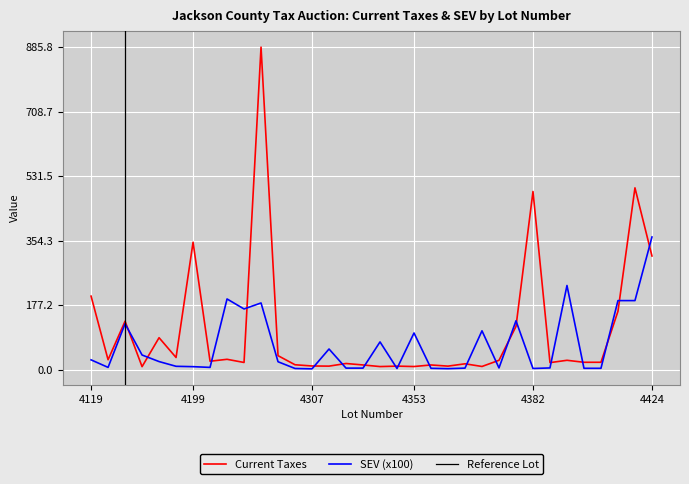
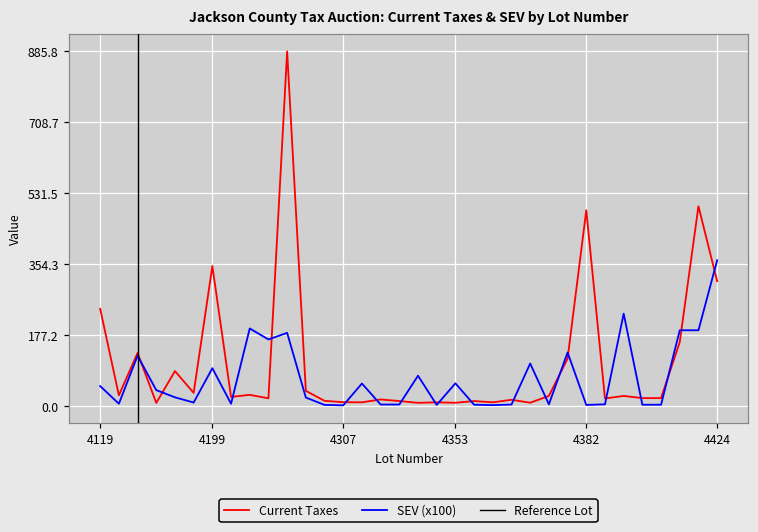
Current Taxes, 4119: 200 -> 240
SEV (x100), 4119: 30 -> 50
SEV (x100), 4199: 10 -> 90
SEV (x100), 4353: 100 -> 60
